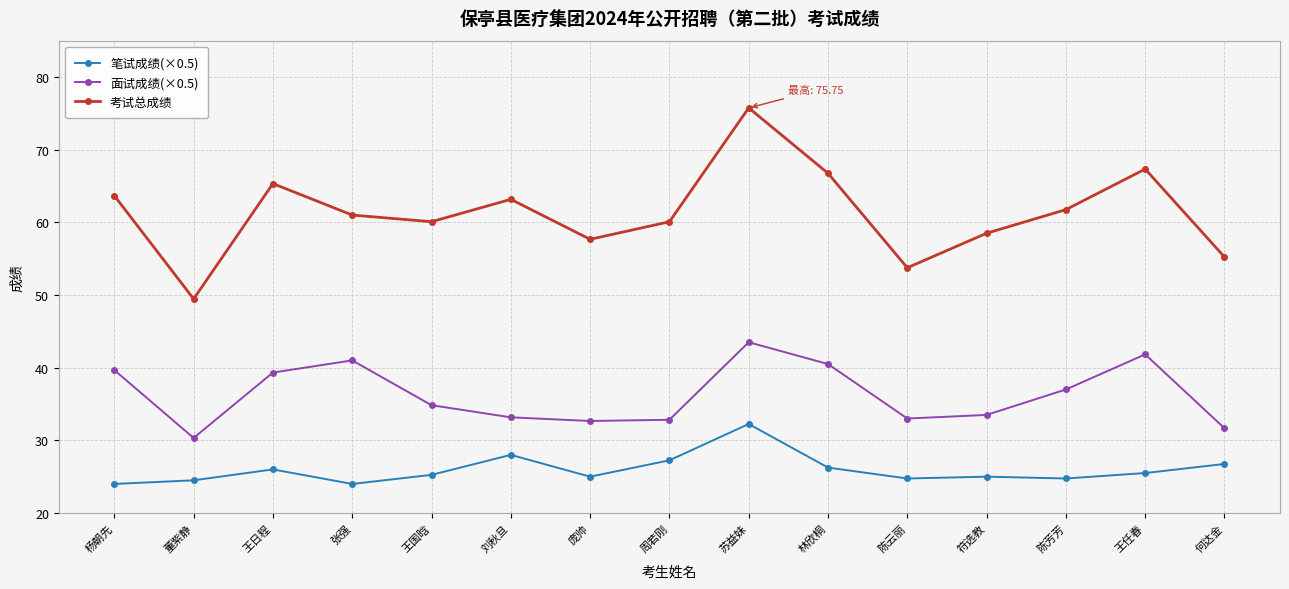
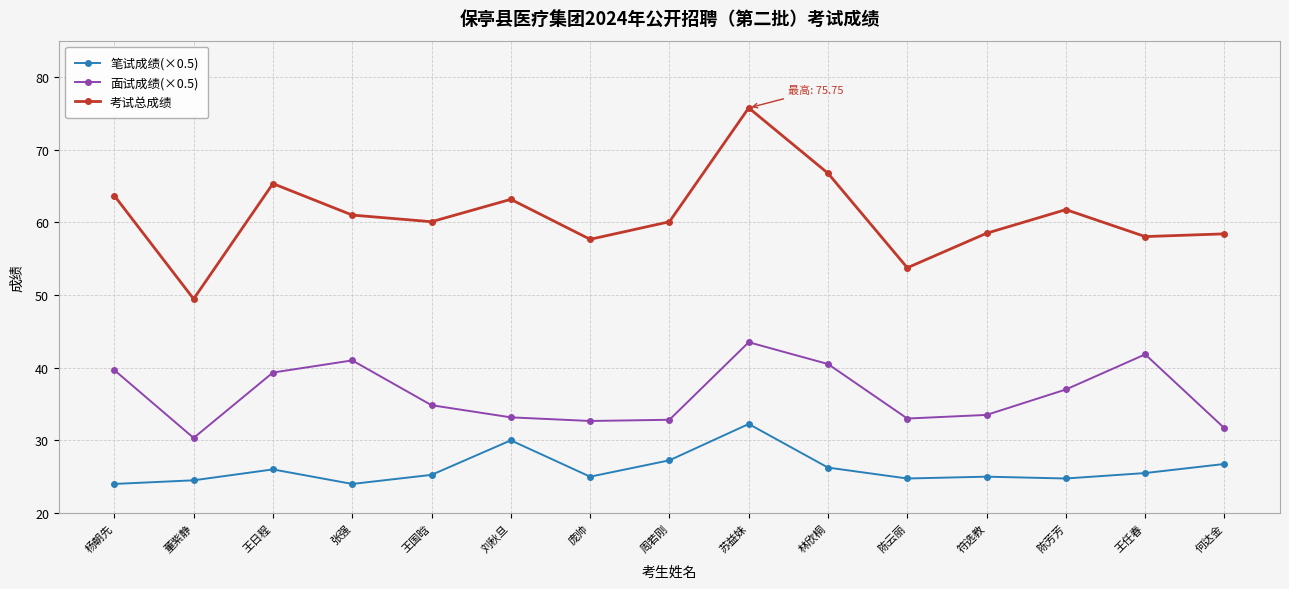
笔试成绩(×0.5), 刘秋旦: 28 -> 30
考试总成绩, 王任春: 67 -> 58
考试总成绩, 何达金: 55 -> 58
